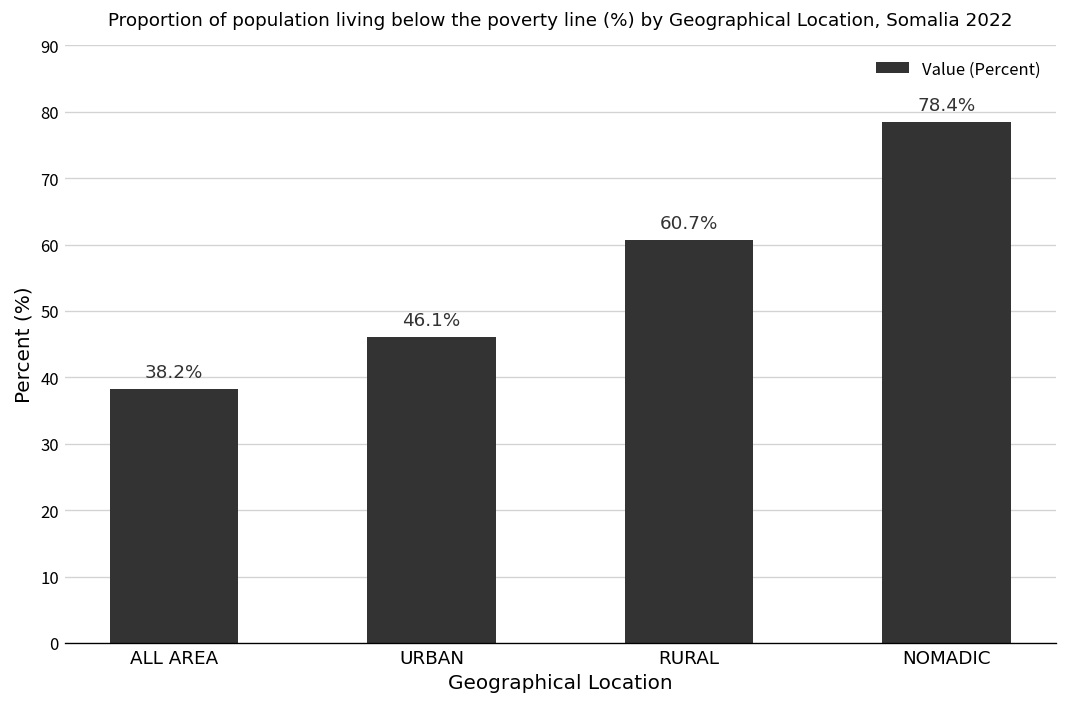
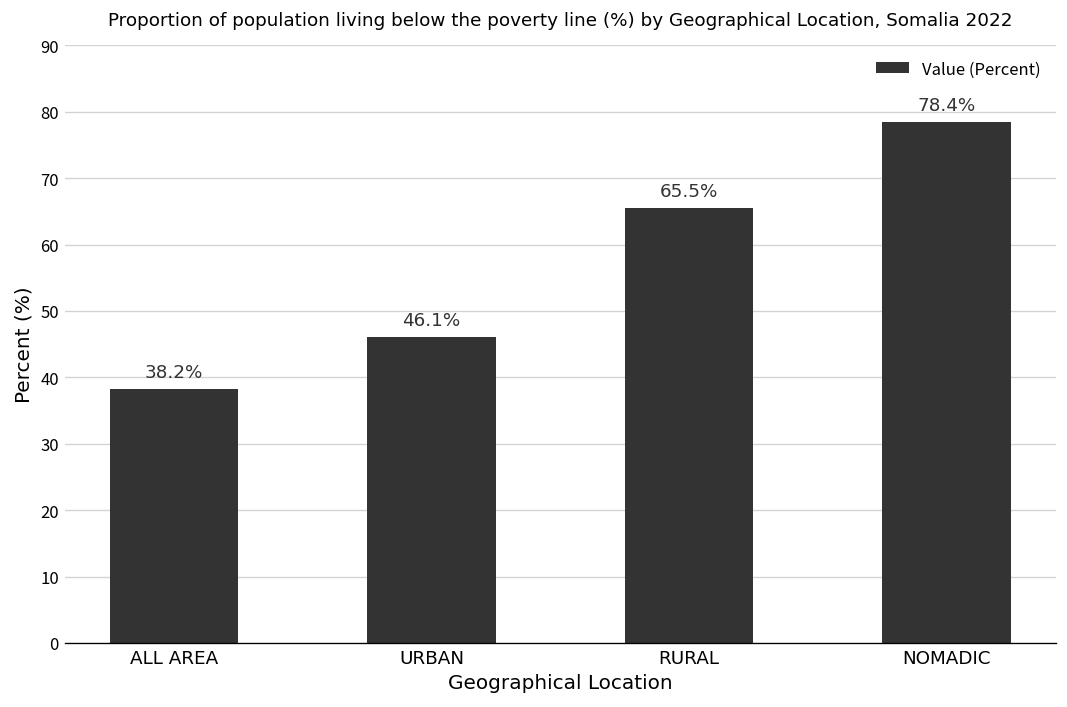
RURAL: 60.7% -> 65.5%
